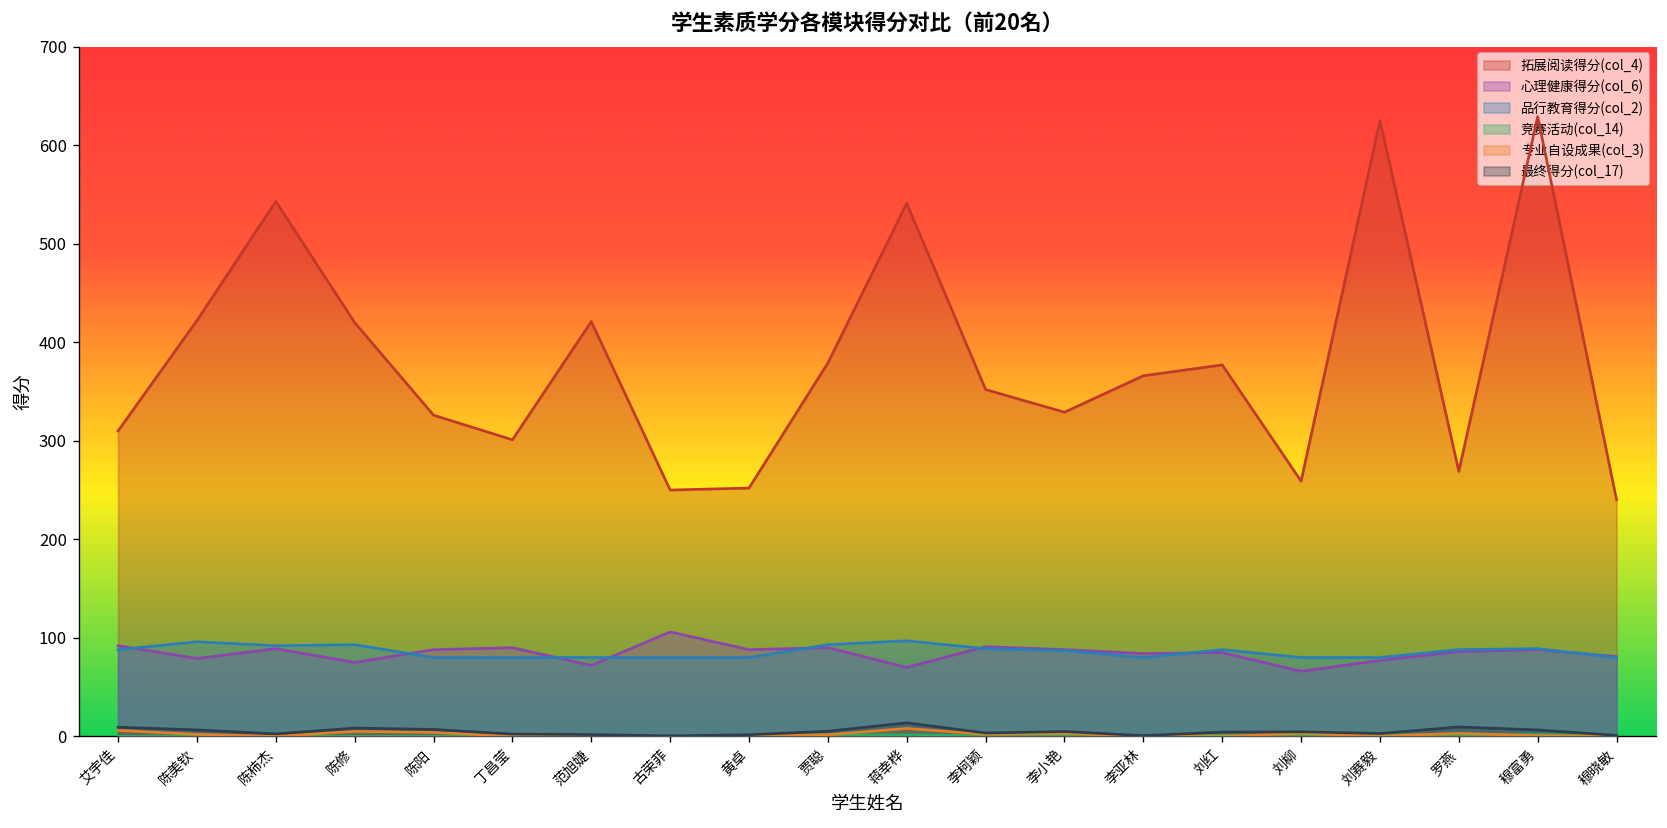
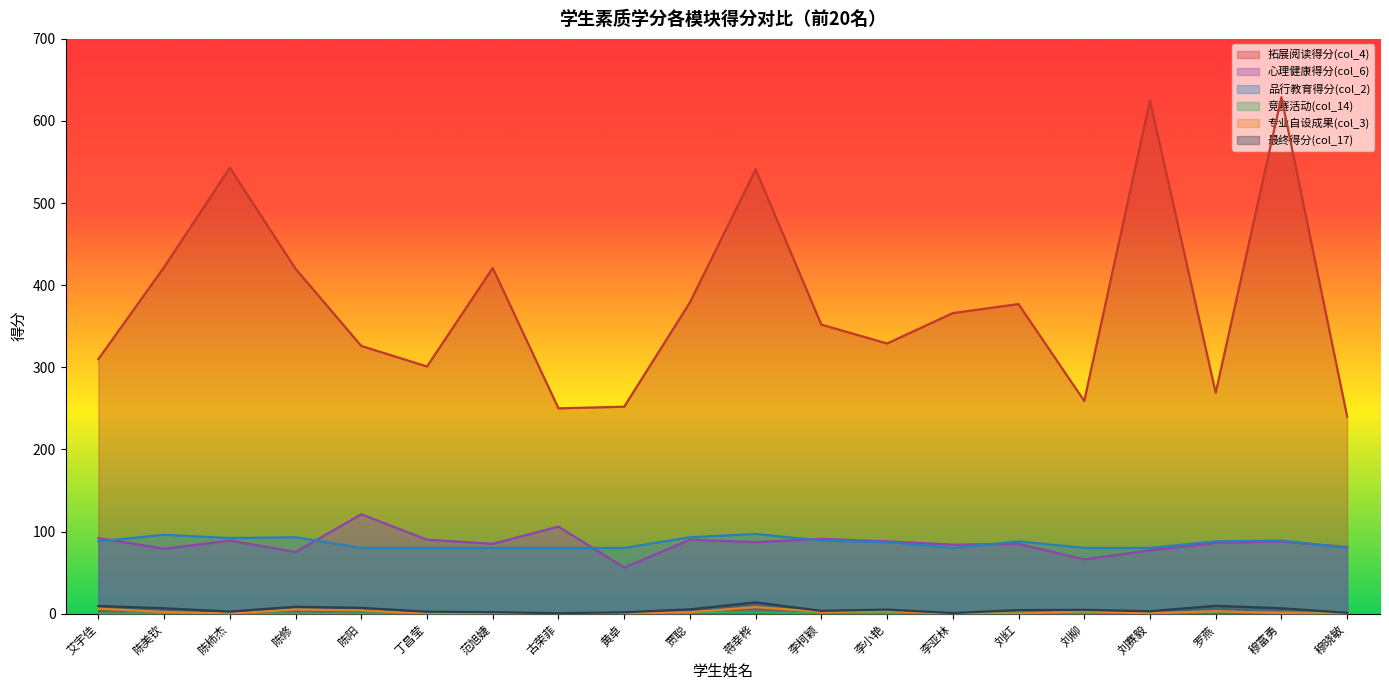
心理健康得分(col_6), 陈阳: 90 -> 120
心理健康得分(col_6), 范旭婕: 70 -> 90
心理健康得分(col_6), 黄卓: 90 -> 60
心理健康得分(col_6), 蒋幸桦: 70 -> 90
